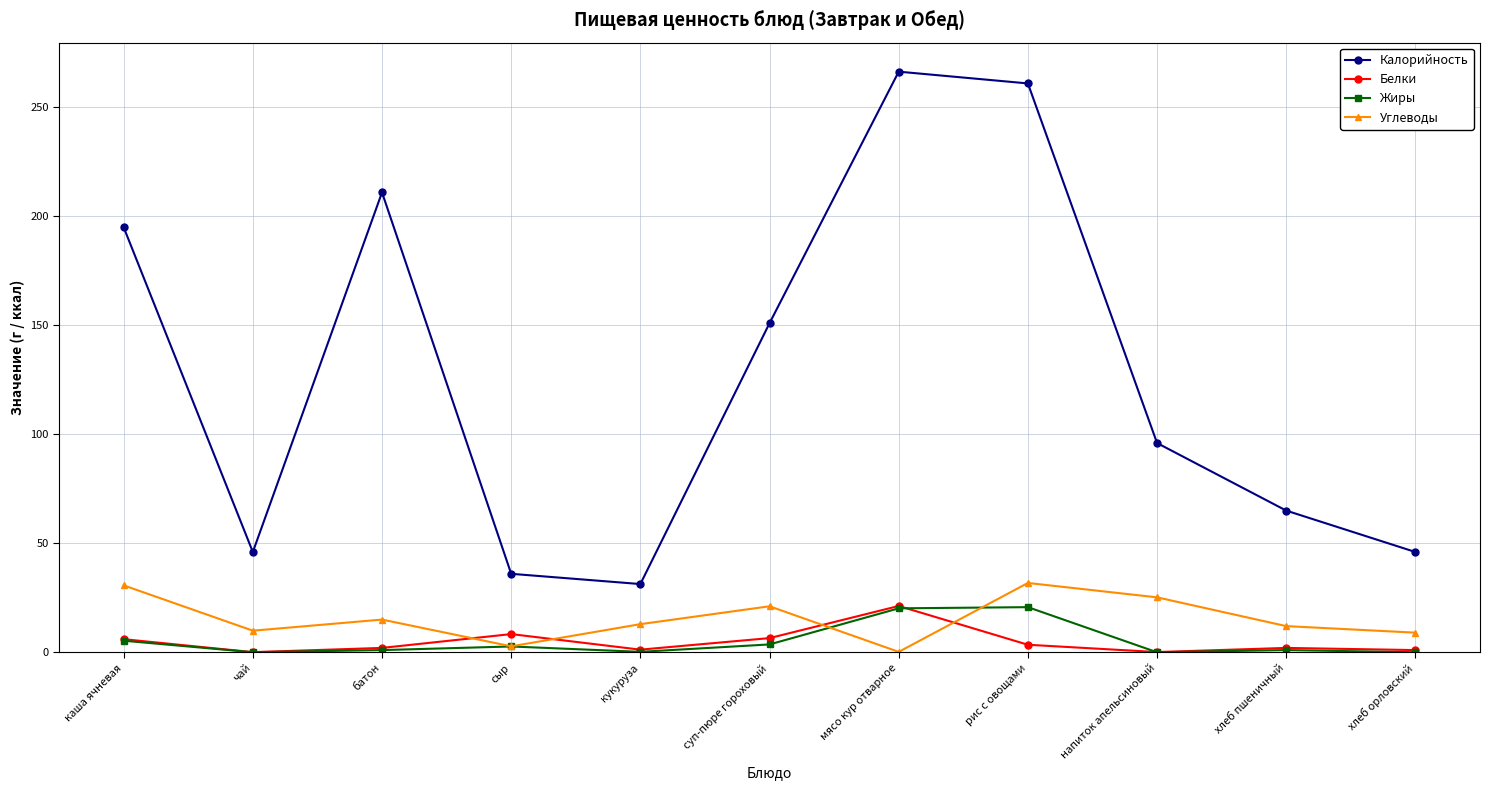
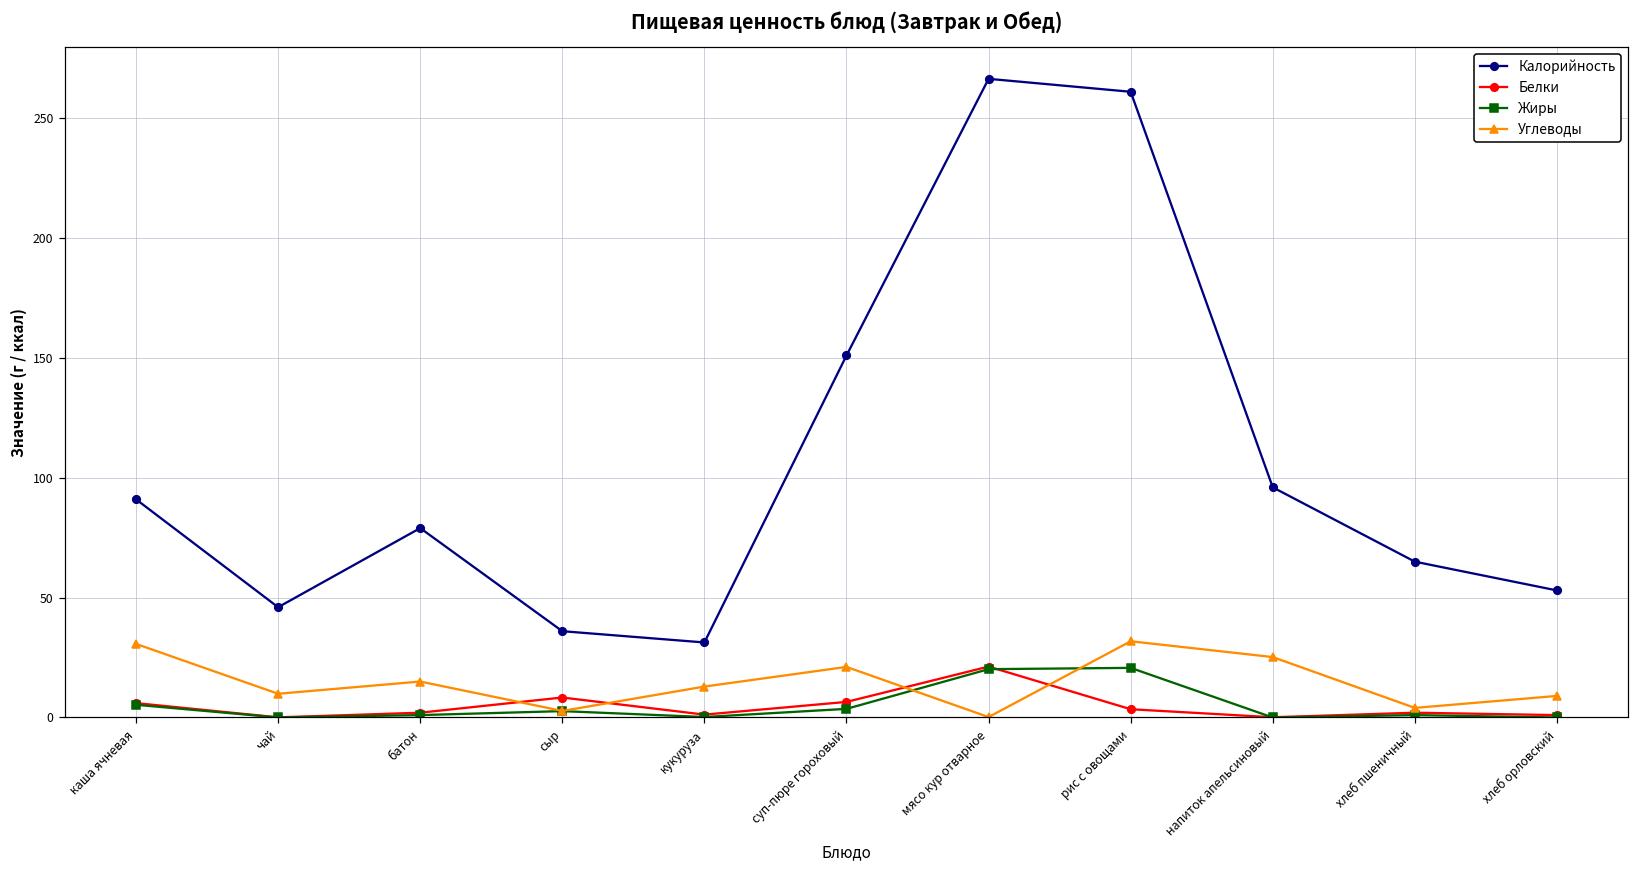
Калорийность, каша ячневая: 195 -> 91
Калорийность, батон: 211 -> 79
Углеводы, хлеб пшеничный: 12 -> 4
Калорийность, хлеб орловский: 46 -> 53
